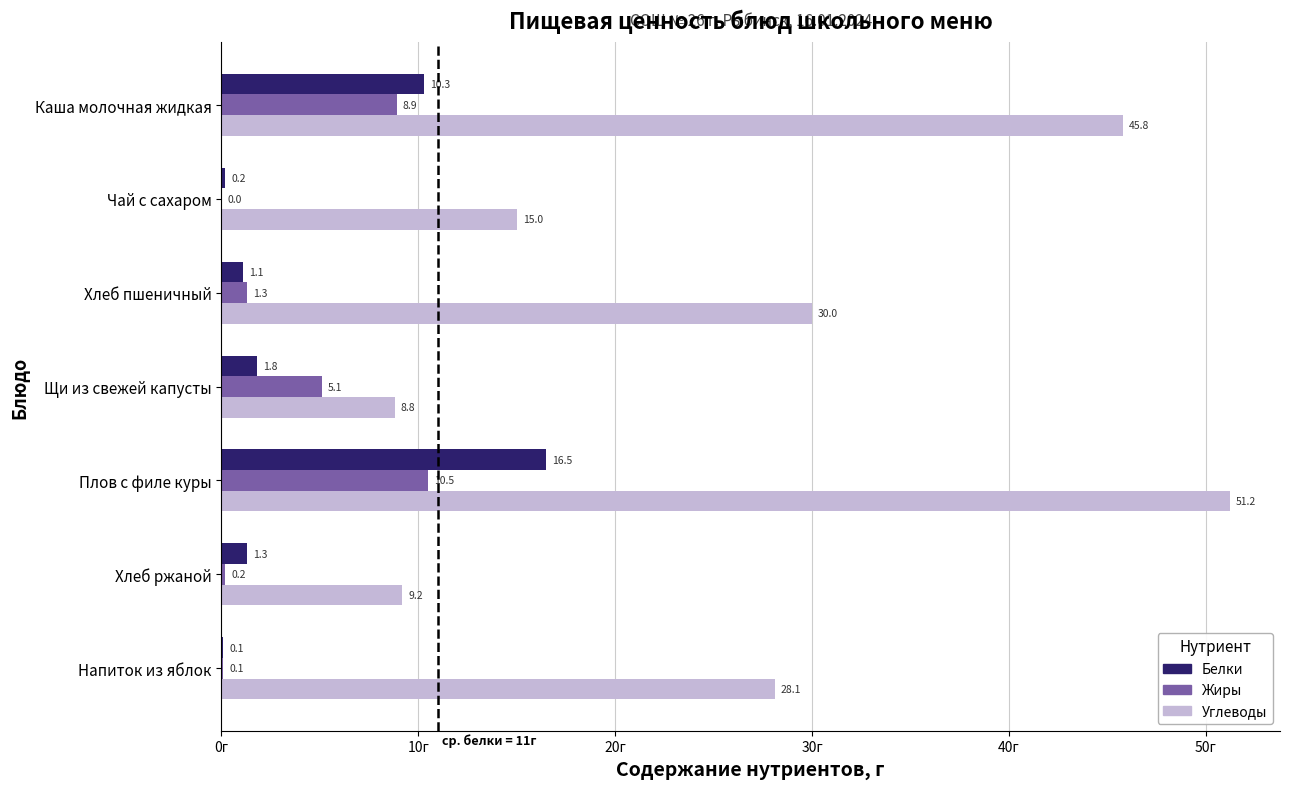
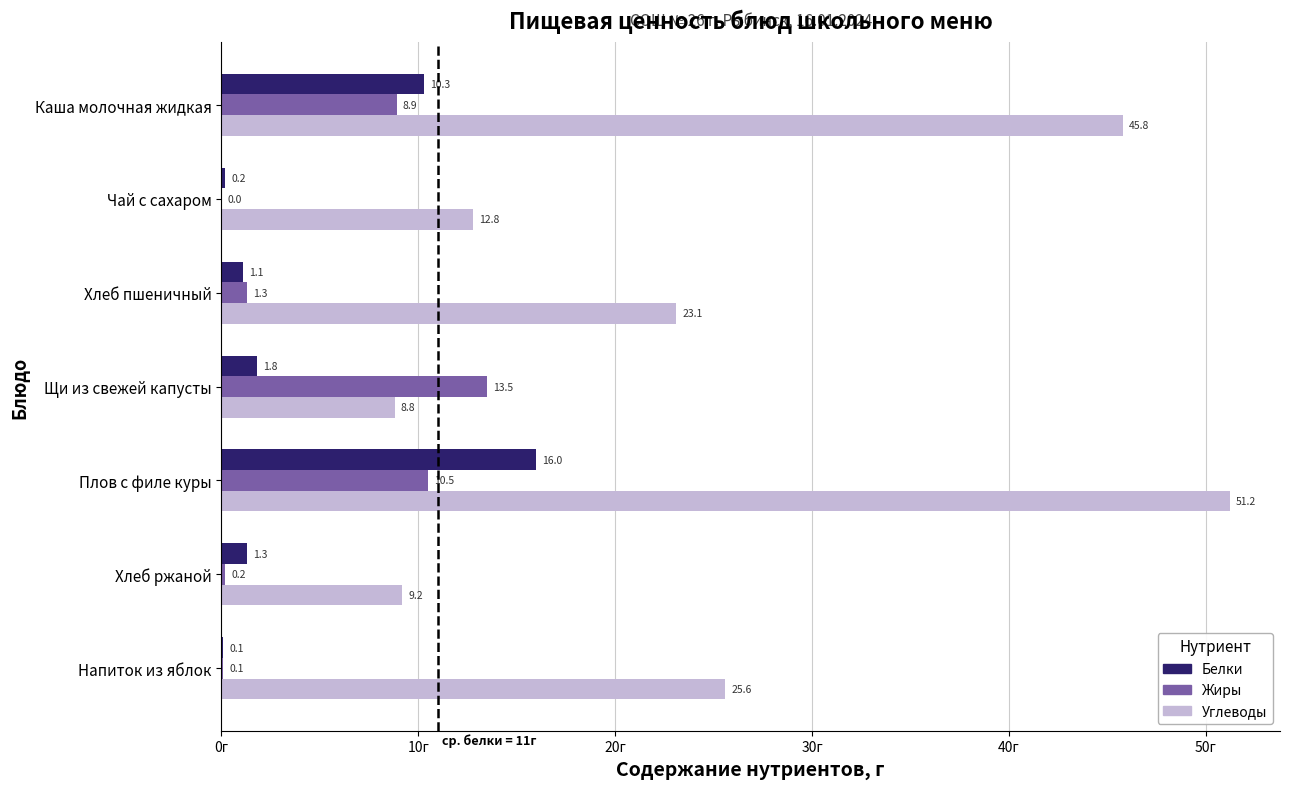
Углеводы, Чай с сахаром: 15.0 -> 12.8
Углеводы, Хлеб пшеничный: 30.0 -> 23.1
Жиры, Щи из свежей капусты: 5.1 -> 13.5
Белки, Плов с филе куры: 16.5 -> 16.0
Углеводы, Напиток из яблок: 28.1 -> 25.6
